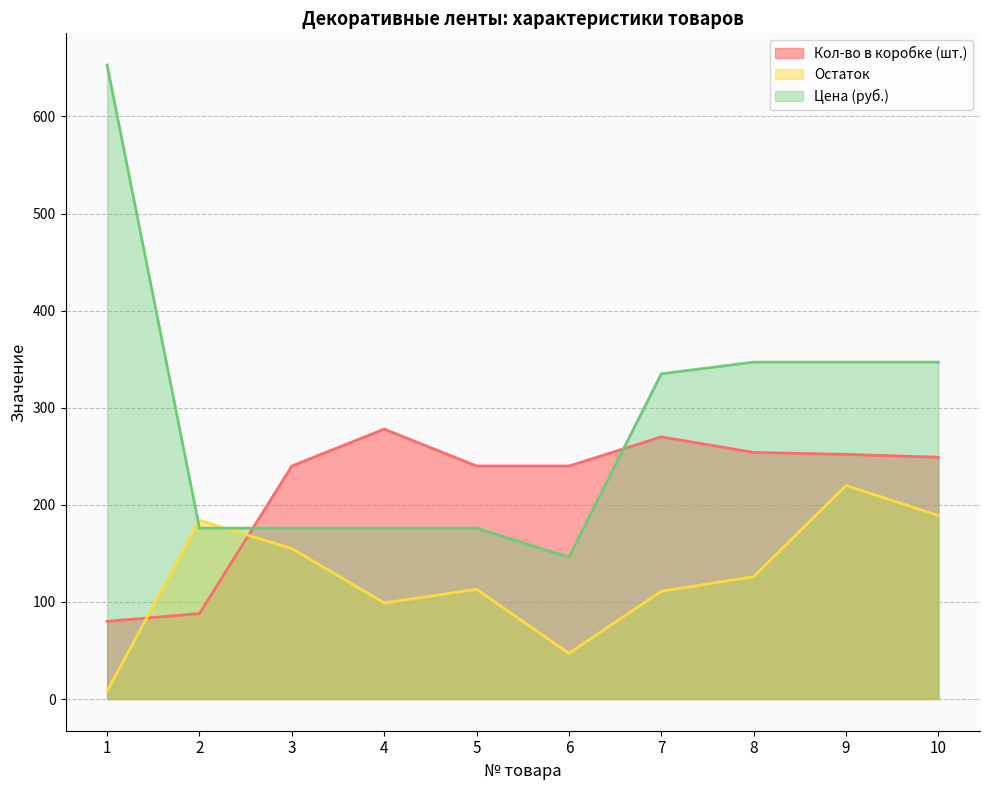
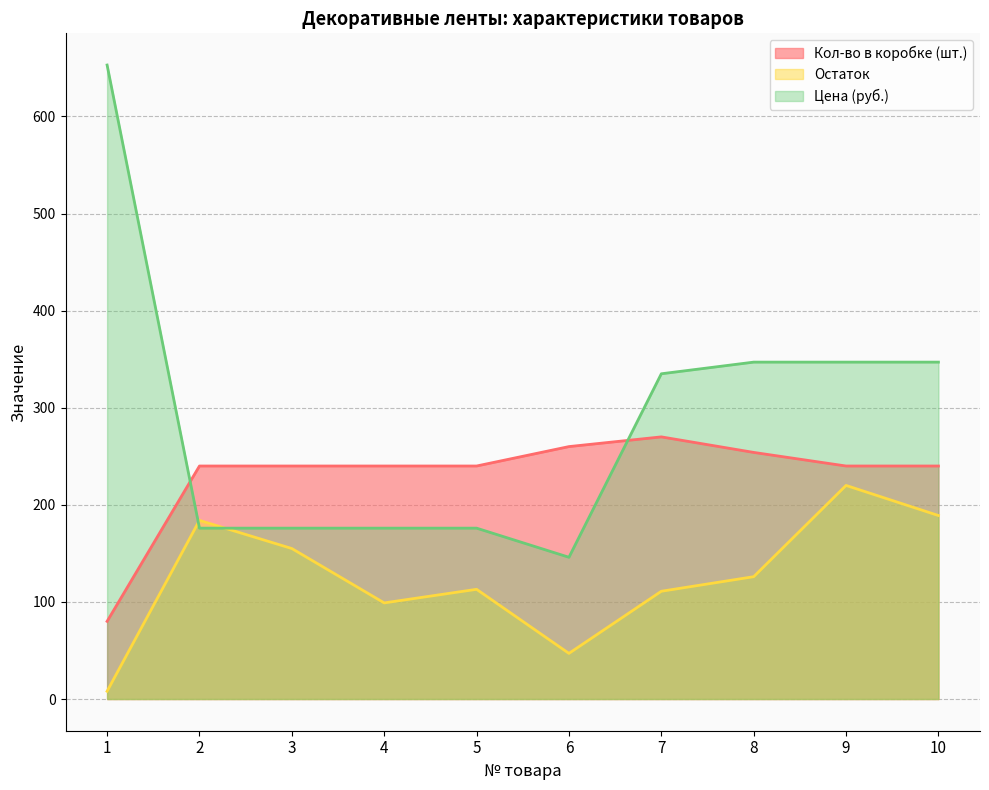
Кол-во в коробке (шт.), 2: 90 -> 240
Кол-во в коробке (шт.), 4: 280 -> 240
Кол-во в коробке (шт.), 6: 240 -> 260
Кол-во в коробке (шт.), 9: 250 -> 240
Кол-во в коробке (шт.), 10: 250 -> 240
